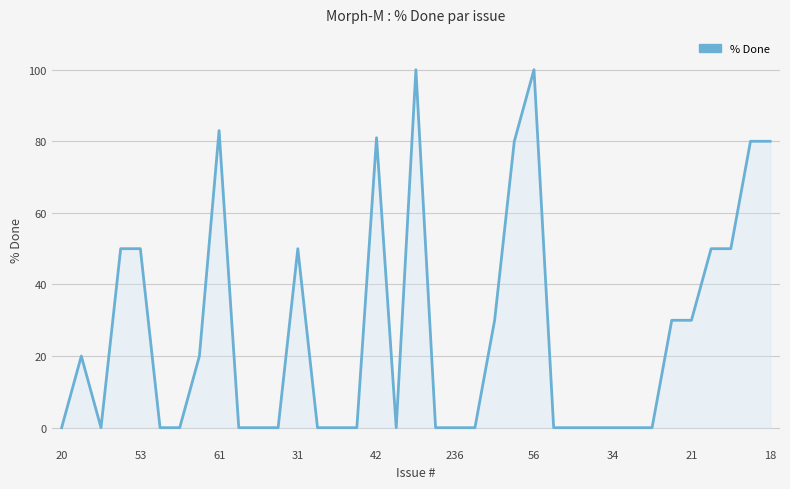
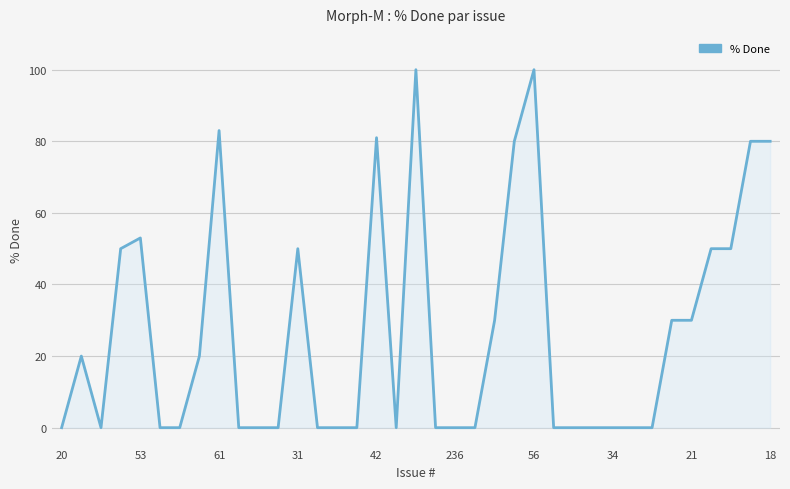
53: 50 -> 53
